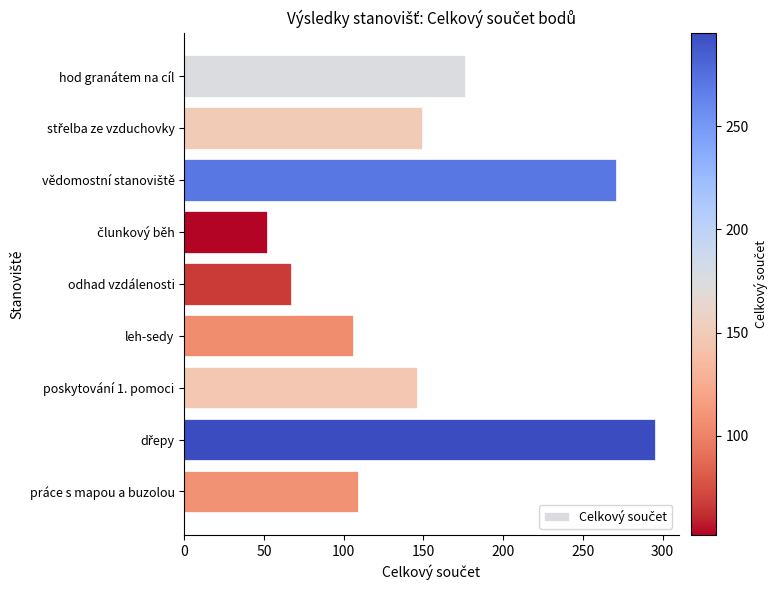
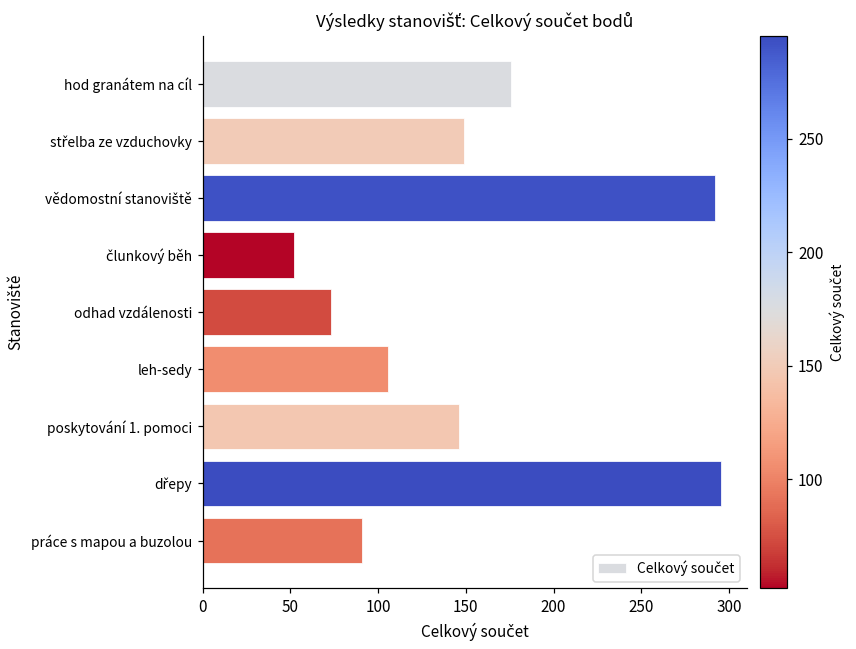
vědomostní stanoviště: 271 -> 292
odhad vzdálenosti: 67 -> 73
práce s mapou a buzolou: 109 -> 91
